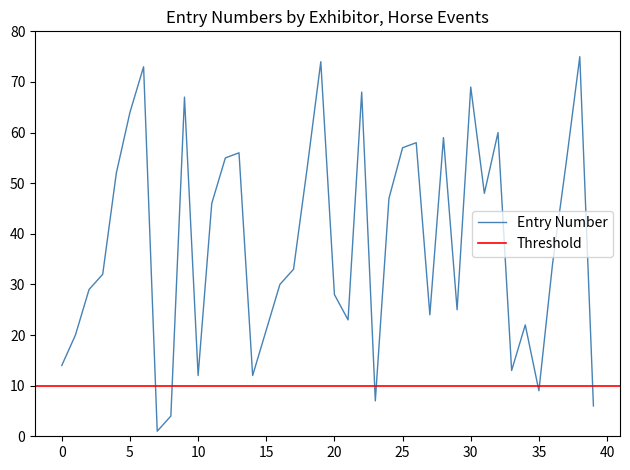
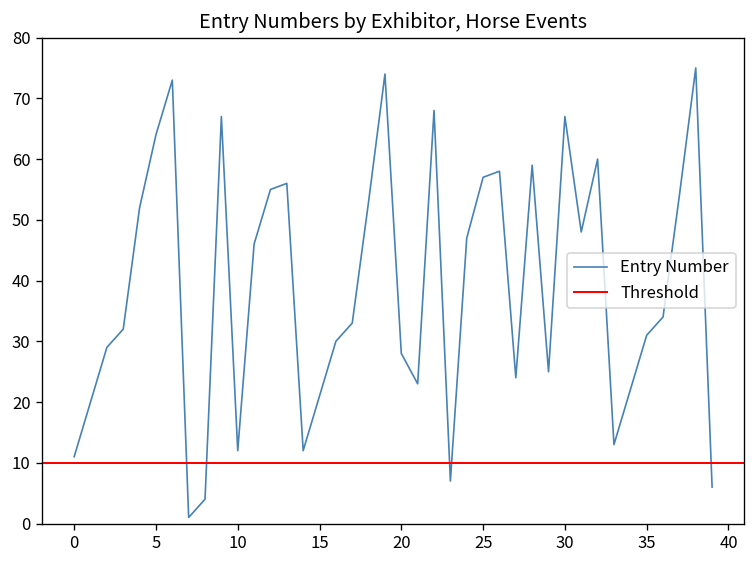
0: 14 -> 11
30: 69 -> 67
35: 9 -> 31
